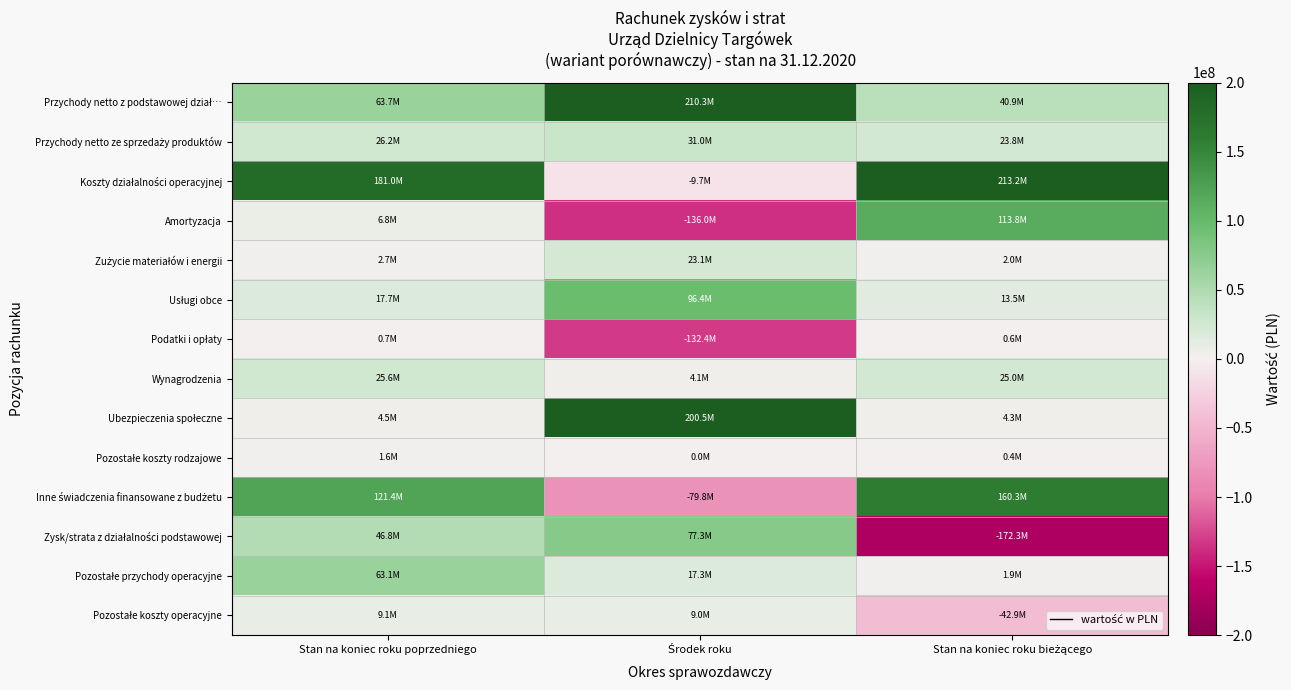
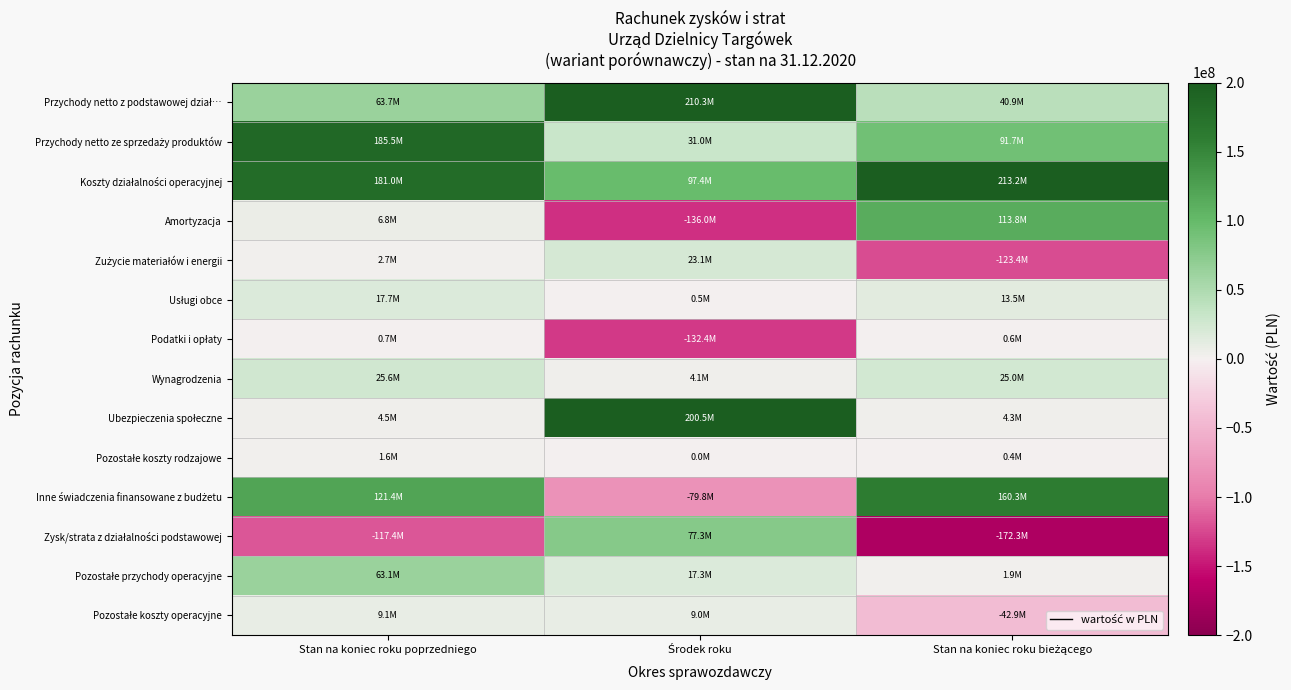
Przychody netto ze sprzedaży produktów, Stan na koniec roku poprzedniego: 26.2M -> 185.5M
Przychody netto ze sprzedaży produktów, Stan na koniec roku bieżącego: 23.8M -> 91.7M
Koszty działalności operacyjnej, Środek roku: -9.7M -> 97.4M
Zużycie materiałów i energii, Stan na koniec roku bieżącego: 2.0M -> -123.4M
Usługi obce, Środek roku: 96.4M -> 0.5M
Zysk/strata z działalności podstawowej, Stan na koniec roku poprzedniego: 46.8M -> -117.4M
